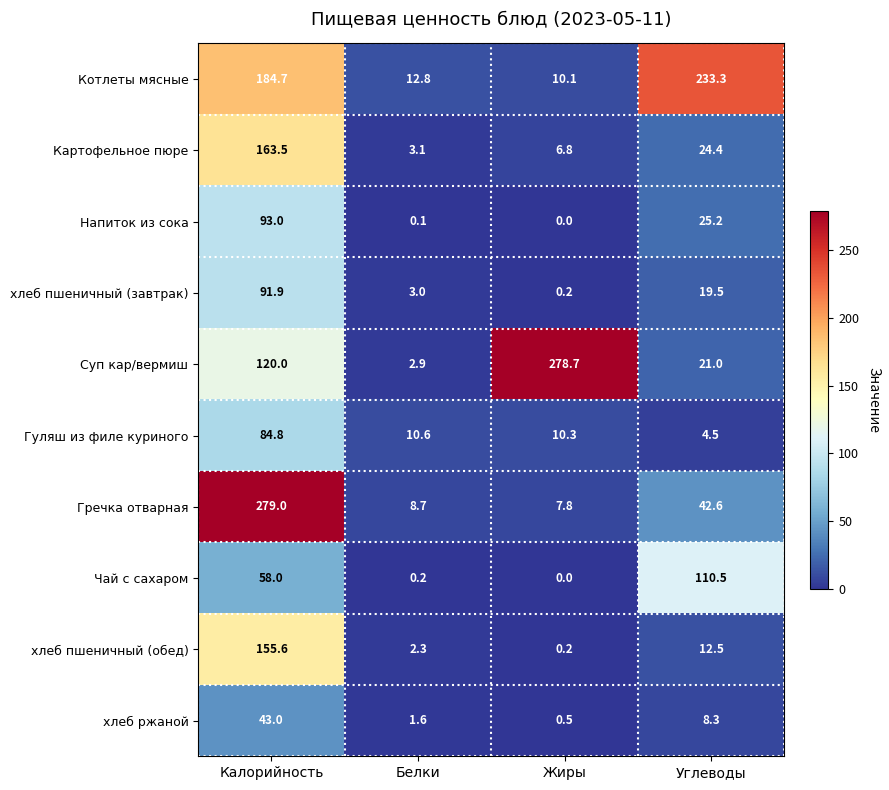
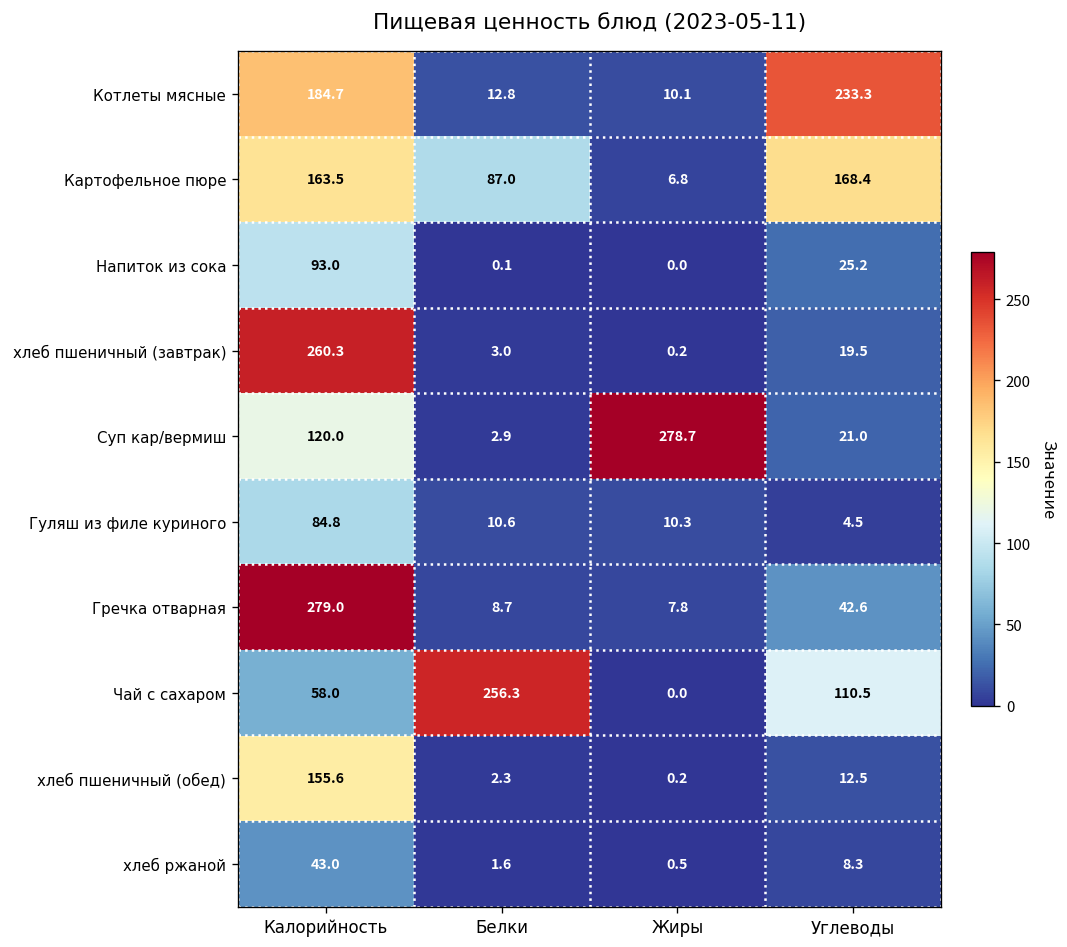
Картофельное пюре, Белки: 3.1 -> 87.0
Картофельное пюре, Углеводы: 24.4 -> 168.4
хлеб пшеничный (завтрак), Калорийность: 91.9 -> 260.3
Чай с сахаром, Белки: 0.2 -> 256.3
